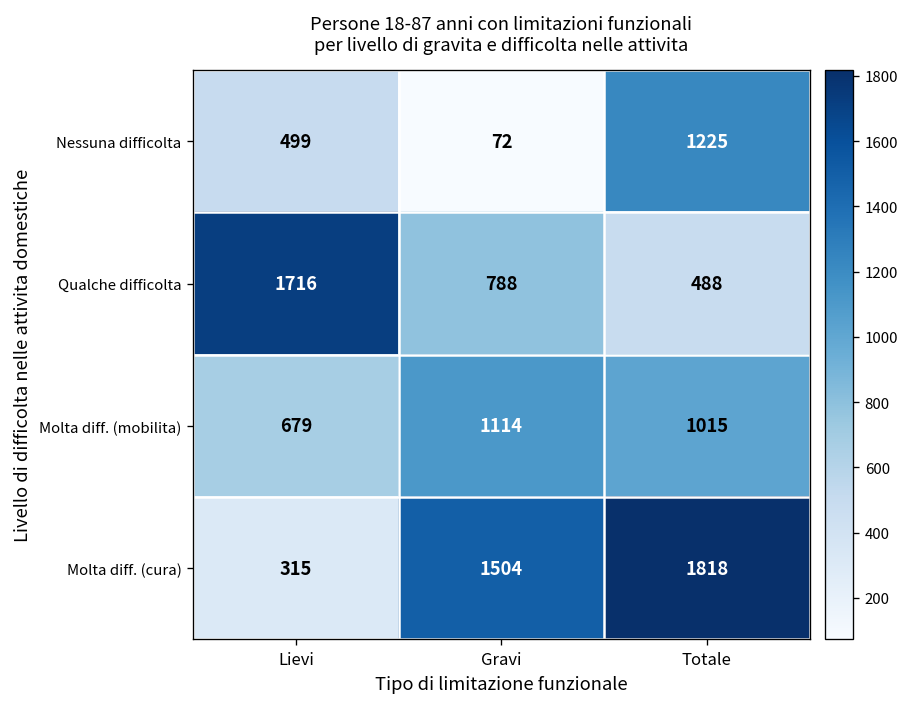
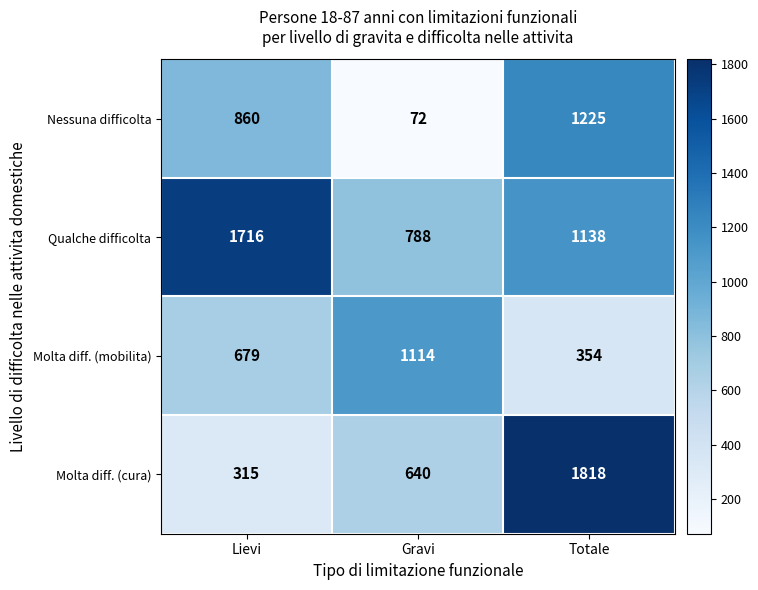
Nessuna difficolta, Lievi: 499 -> 860
Qualche difficolta, Totale: 488 -> 1138
Molta diff. (mobilita), Totale: 1015 -> 354
Molta diff. (cura), Gravi: 1504 -> 640
